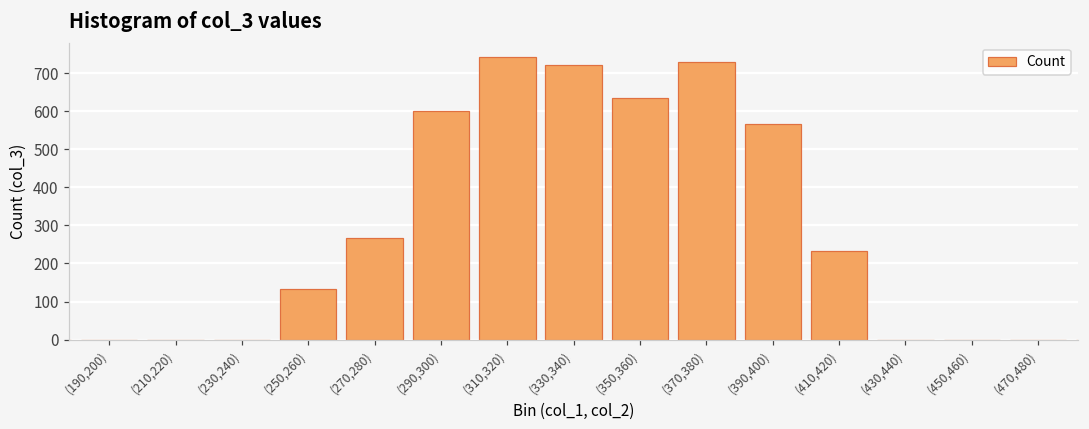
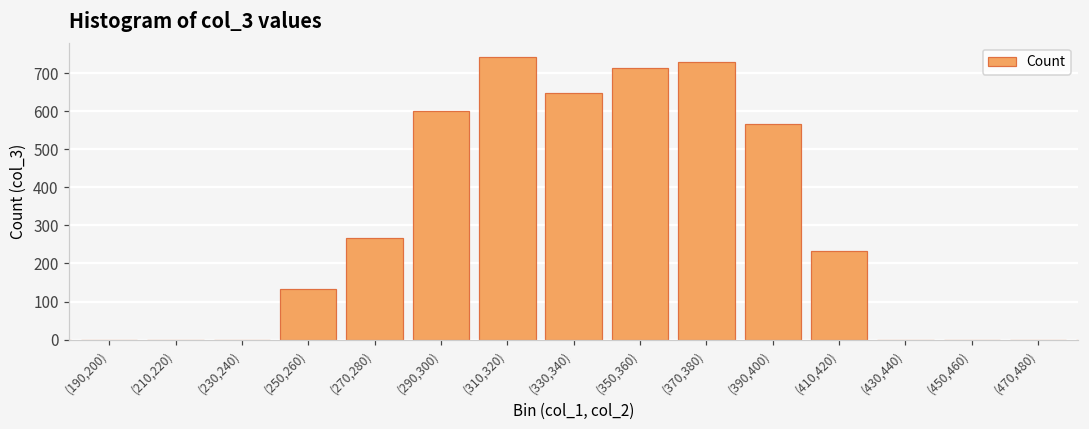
(330,340): 720 -> 650
(350,360): 640 -> 710
